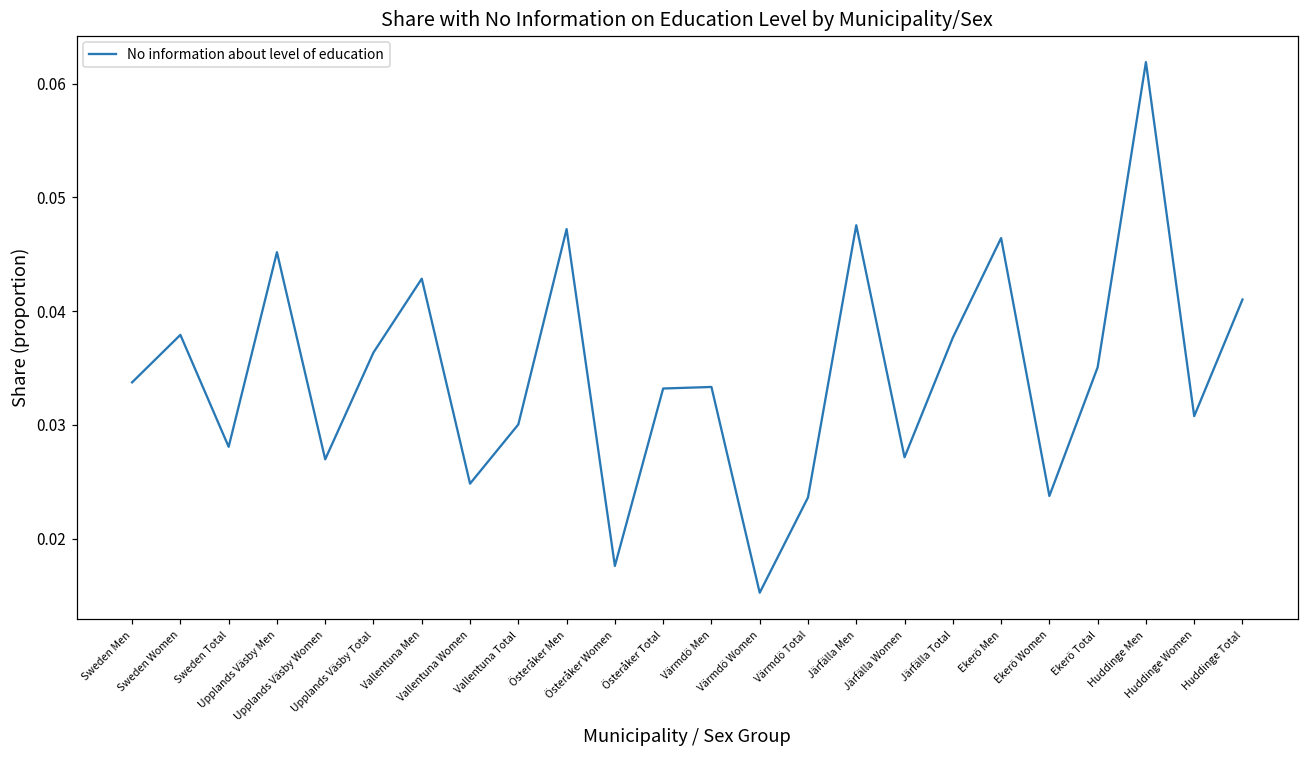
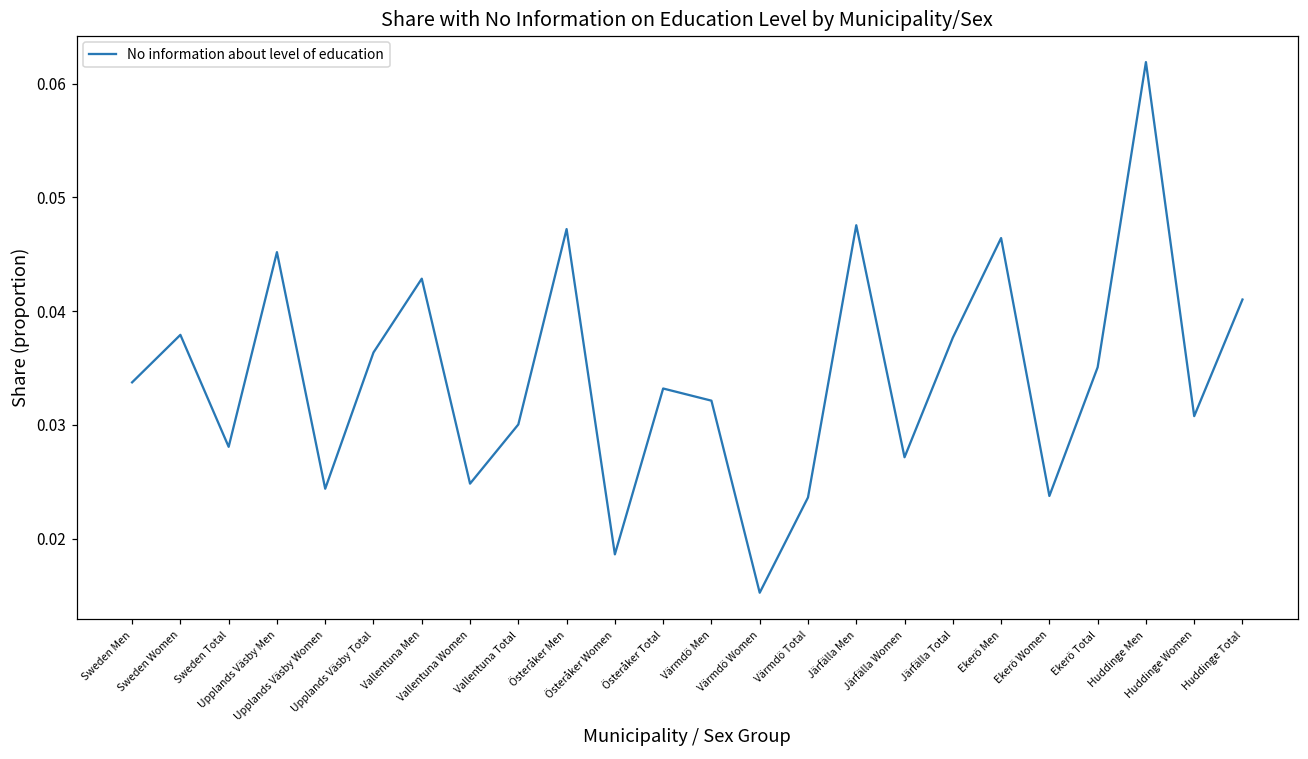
Upplands Väsby Women: 0.0270 -> 0.0244
Österåker Women: 0.0176 -> 0.0186
Värmdö Men: 0.0333 -> 0.0321
